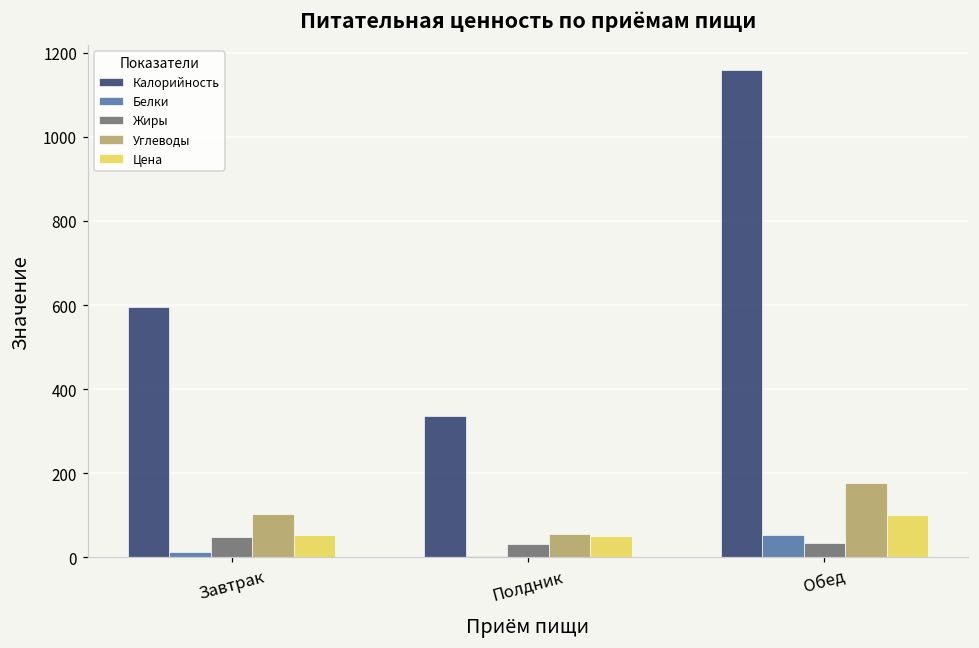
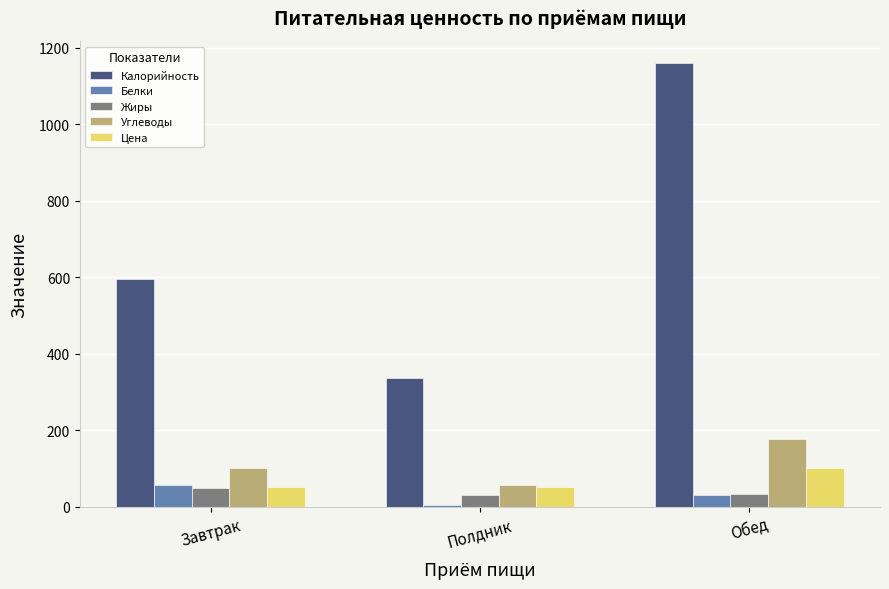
Белки, Завтрак: 10 -> 60
Белки, Обед: 50 -> 30
